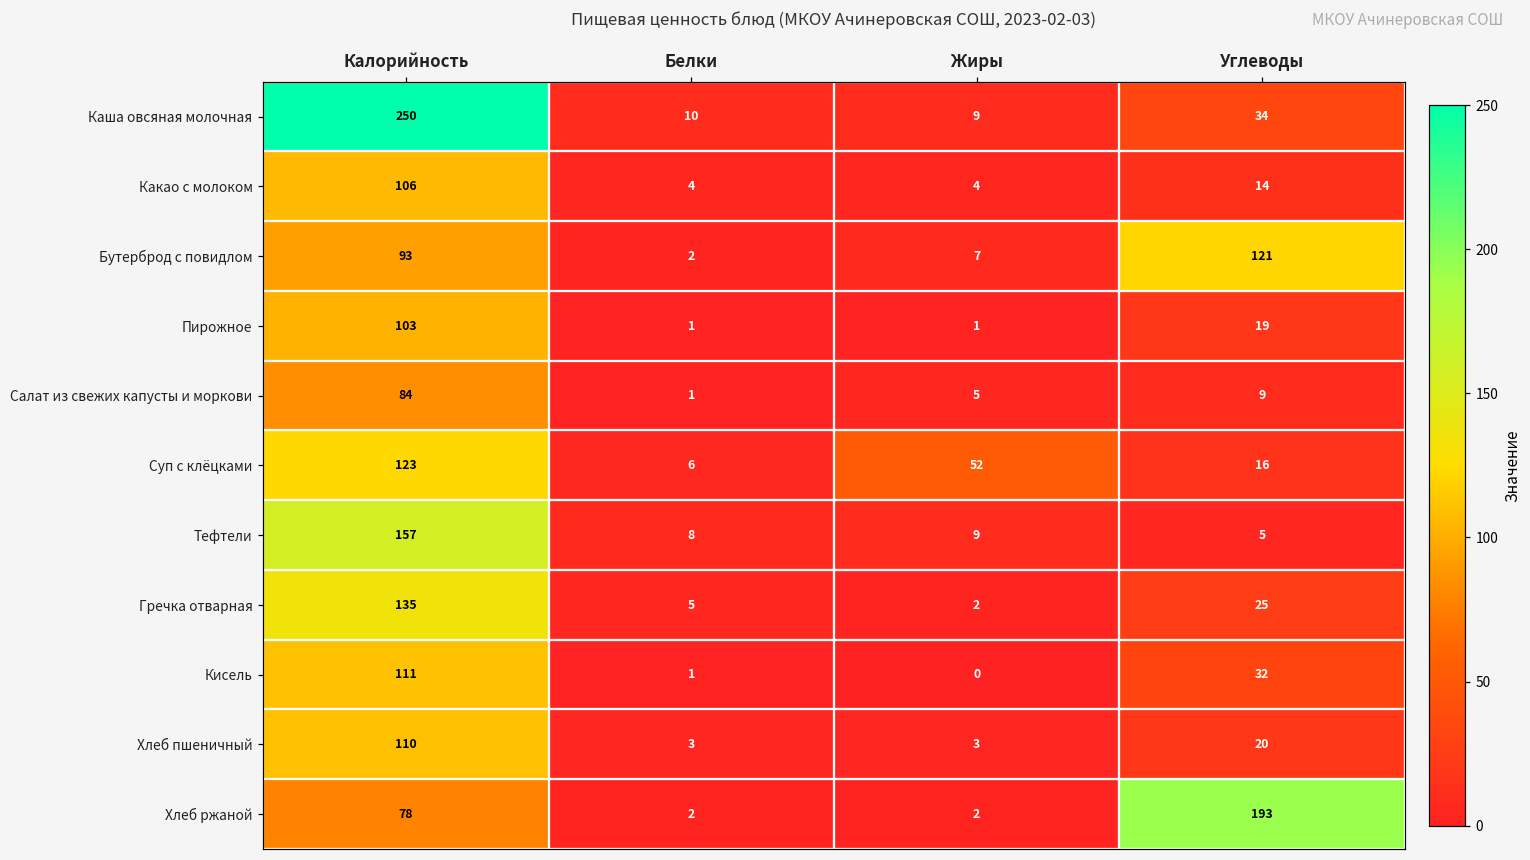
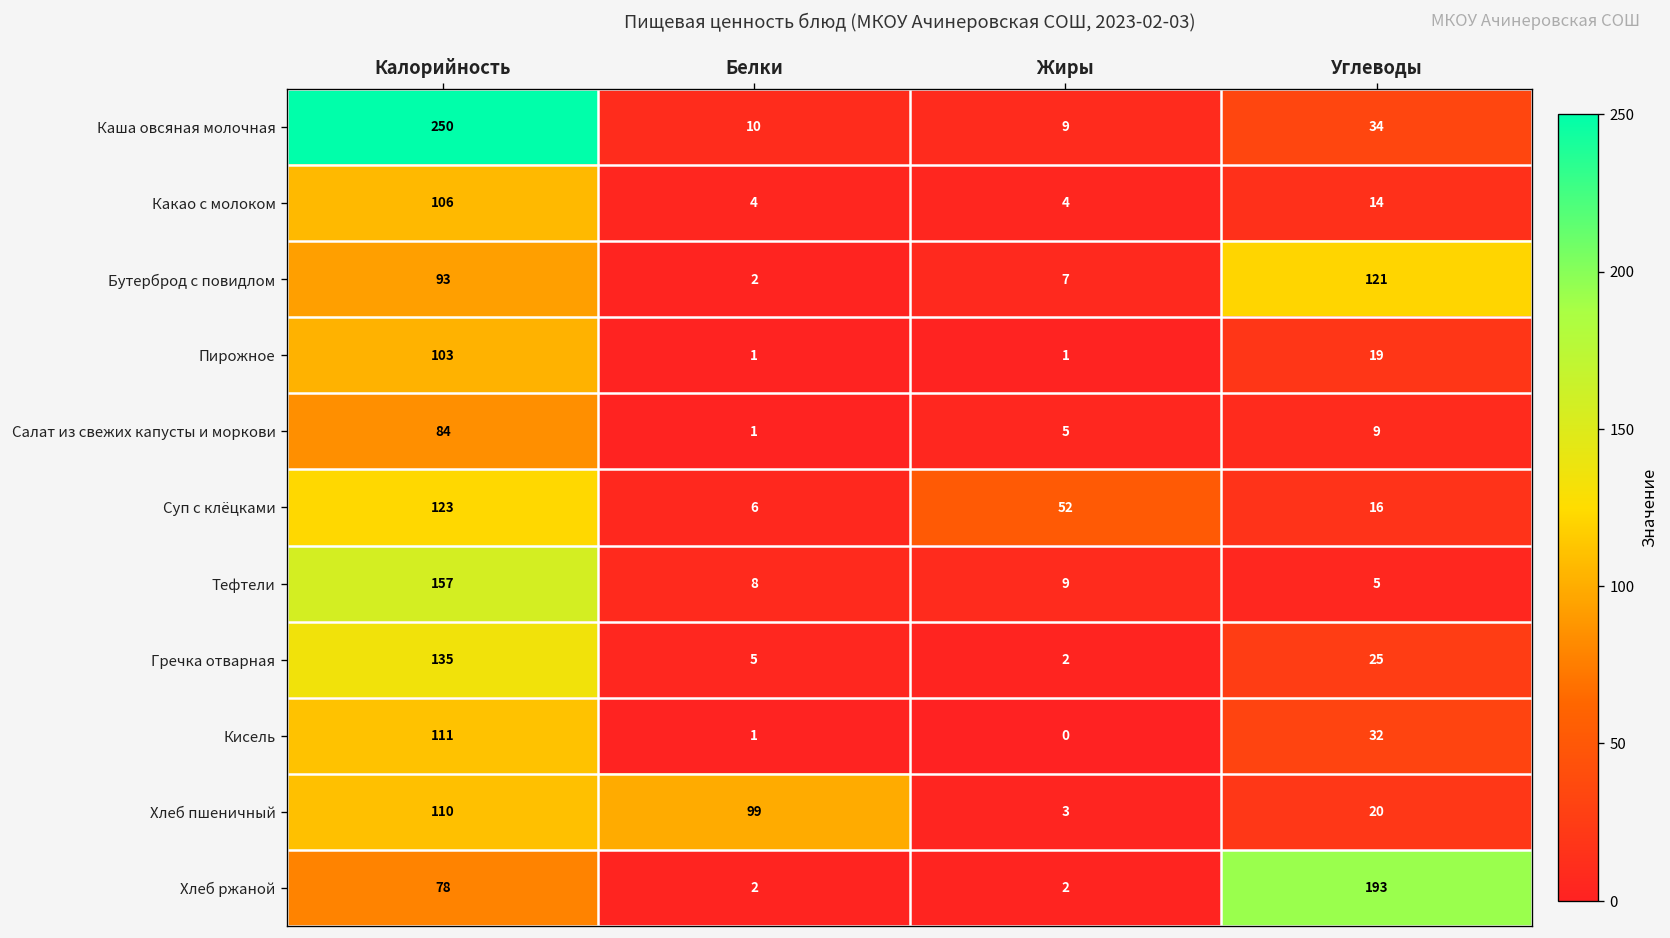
Хлеб пшеничный, Белки: 3 -> 99
